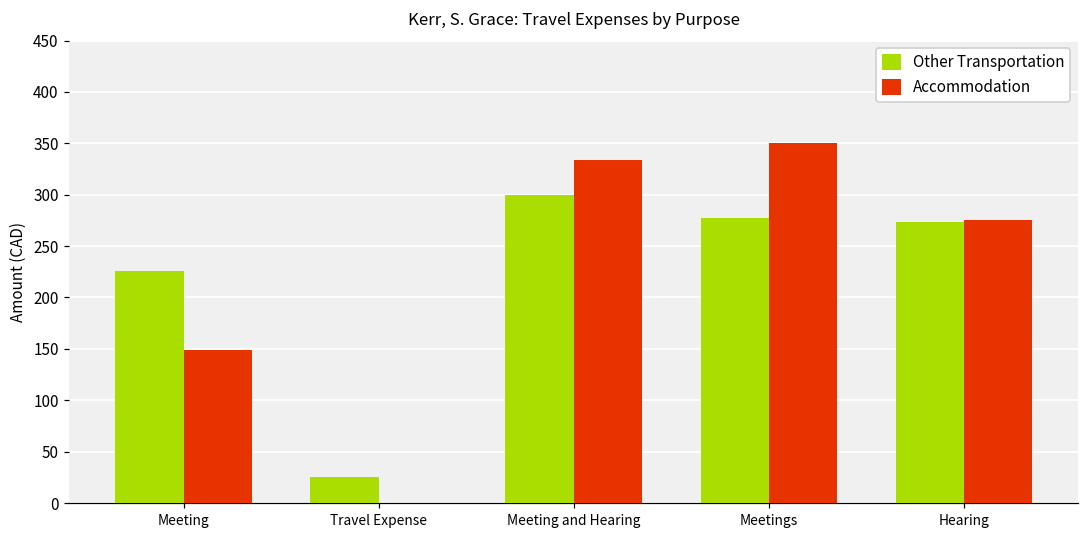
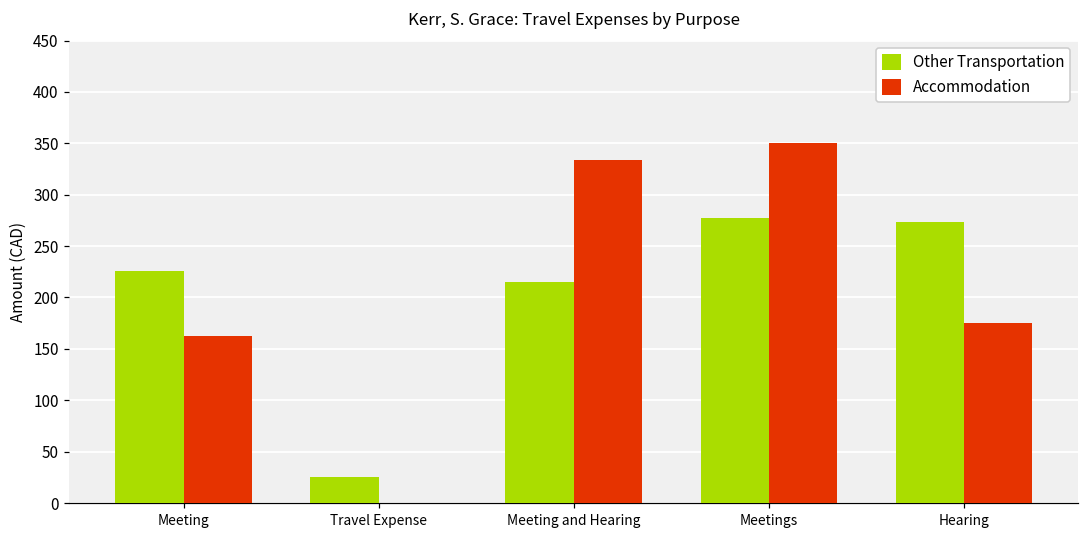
Accommodation, Meeting: 150 -> 160
Other Transportation, Meeting and Hearing: 300 -> 210
Accommodation, Hearing: 280 -> 180
